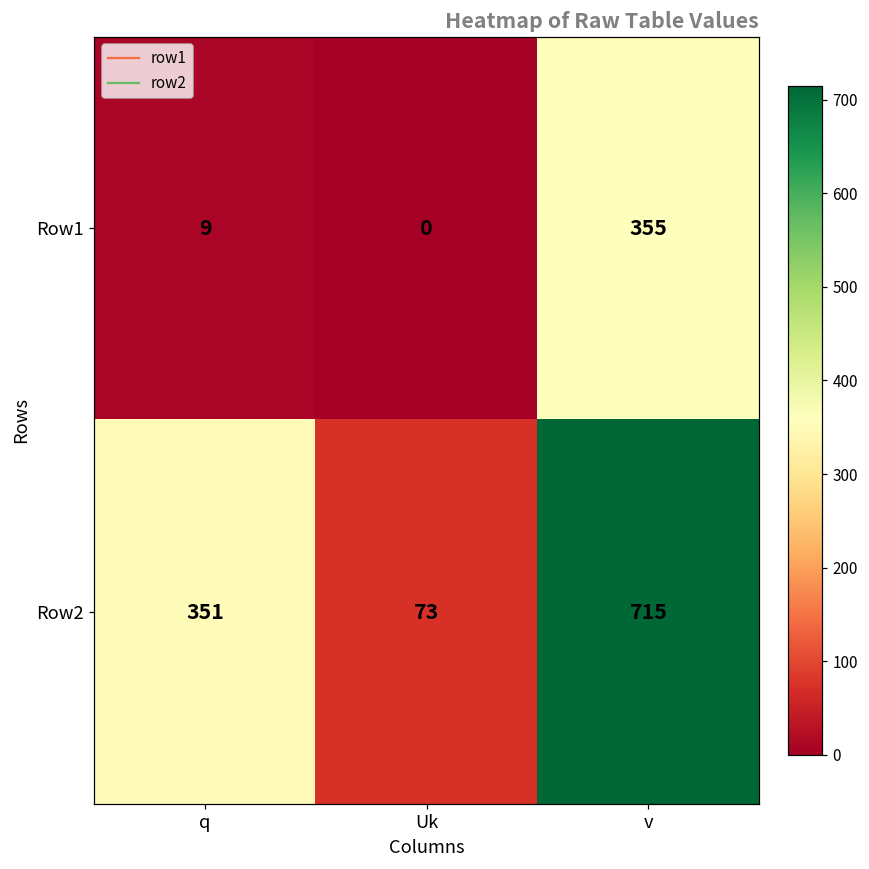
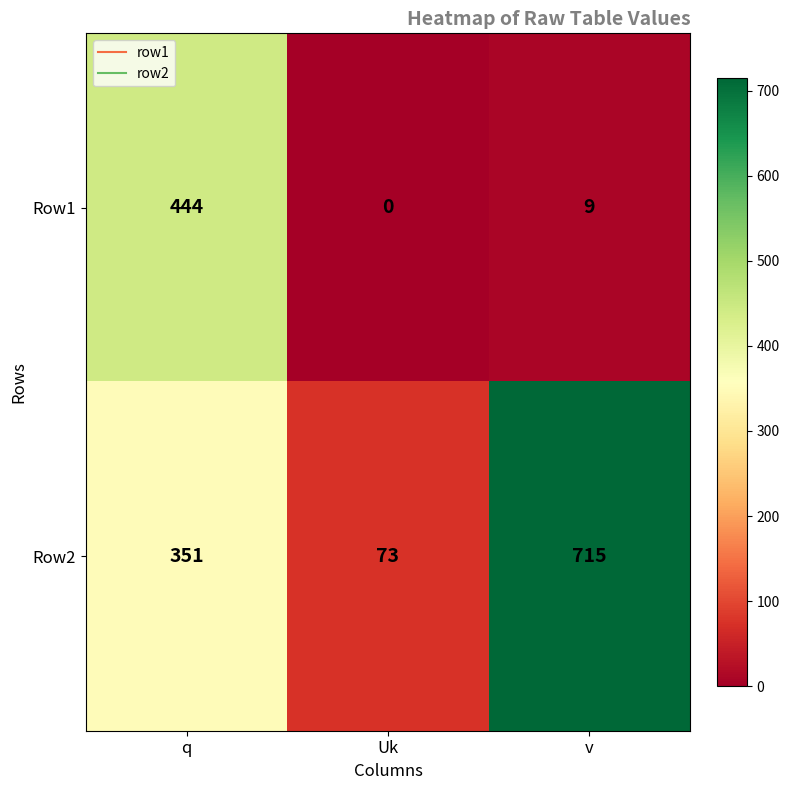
Row1, q: 9 -> 444
Row1, v: 355 -> 9
